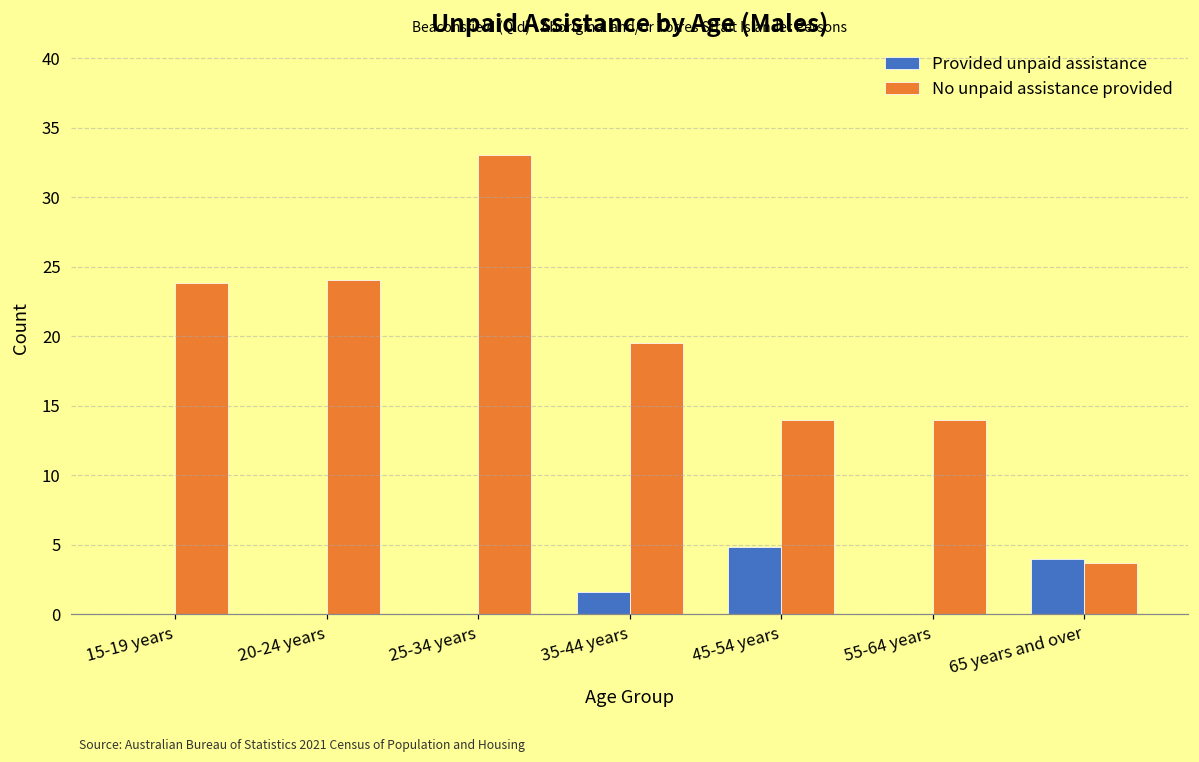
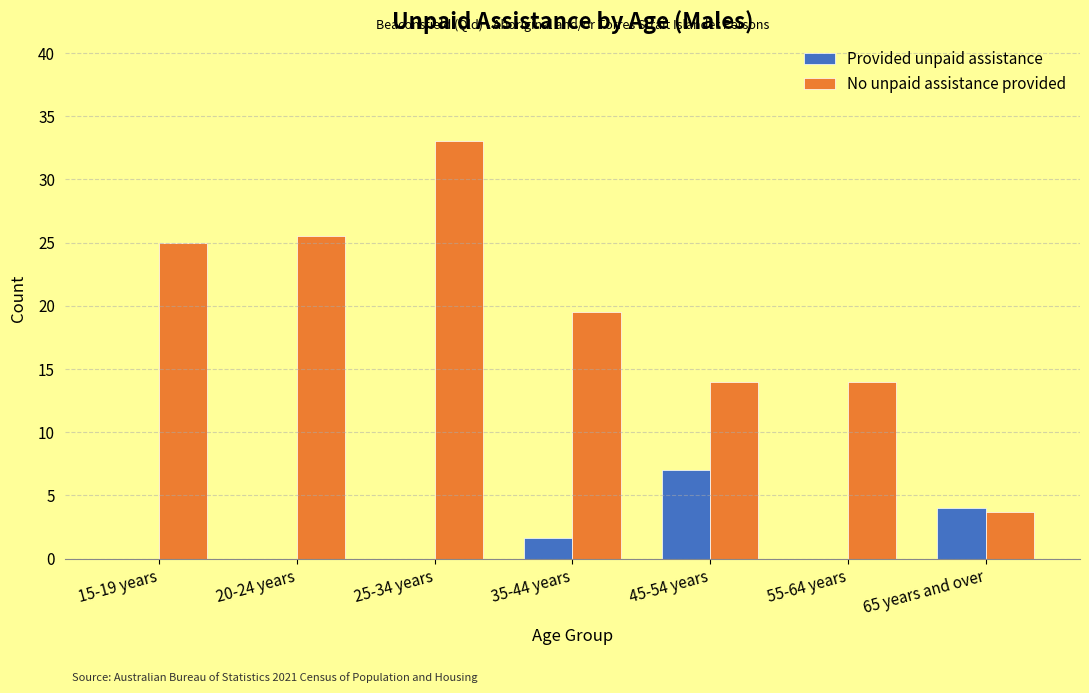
No unpaid assistance provided, 15-19 years: 23.8 -> 25.0
No unpaid assistance provided, 20-24 years: 24.0 -> 25.5
Provided unpaid assistance, 45-54 years: 4.8 -> 7.0
